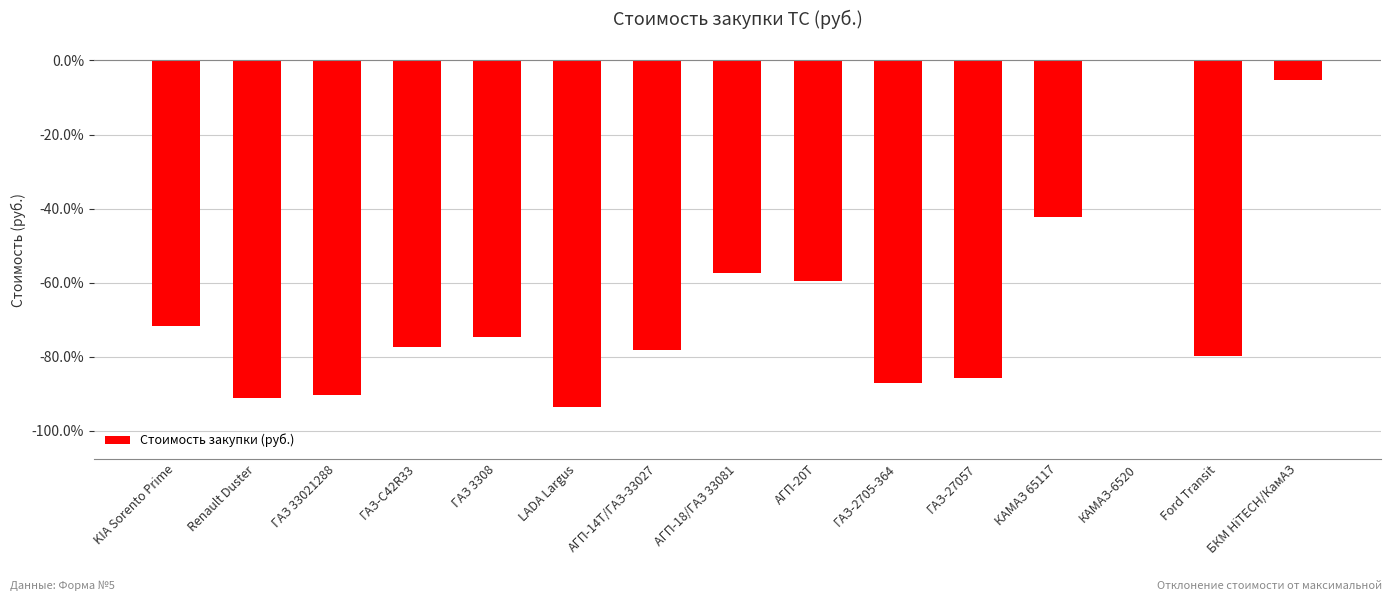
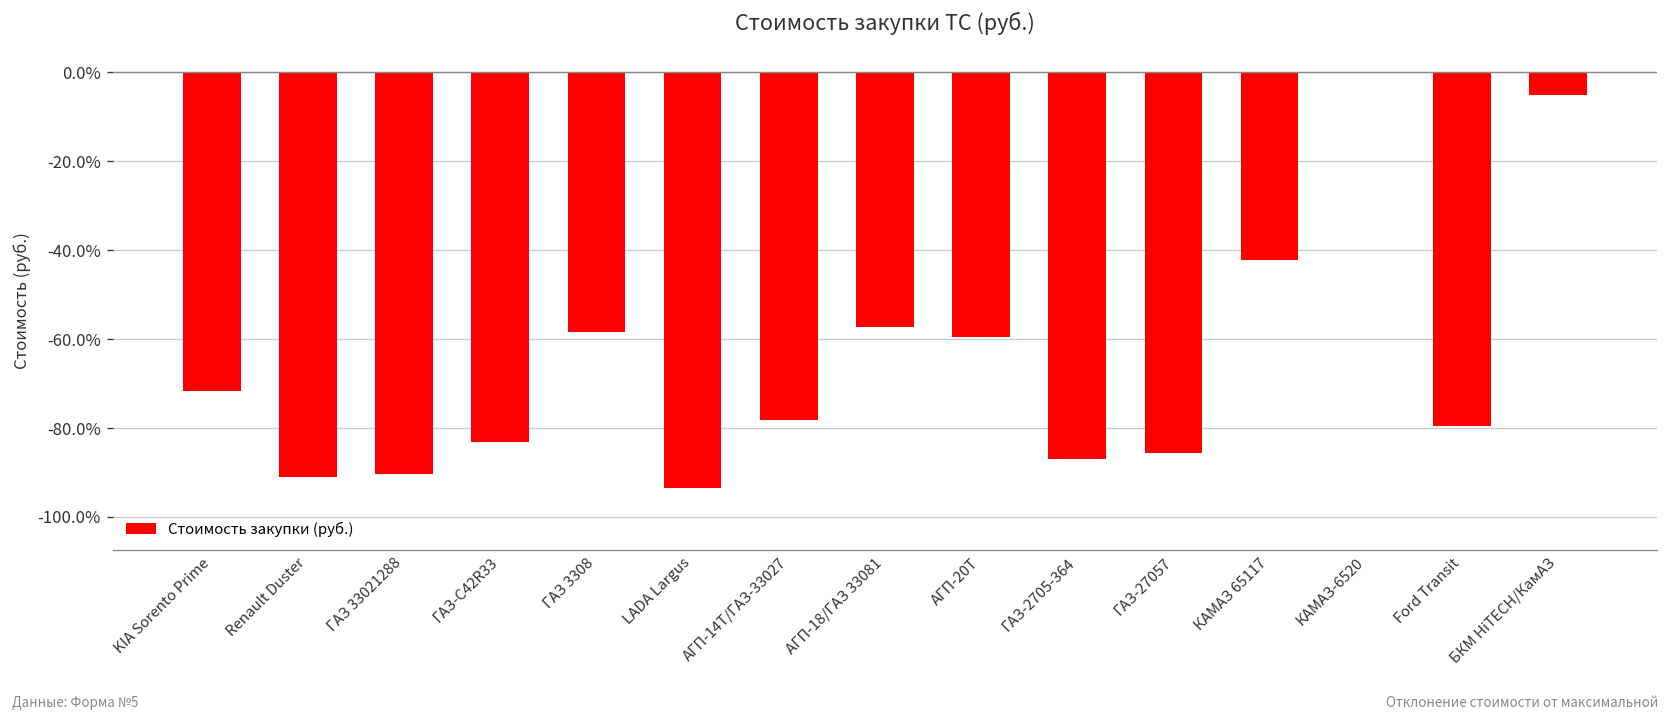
ГАЗ-С42R33: -77% -> -83%
ГАЗ 3308: -75% -> -59%
